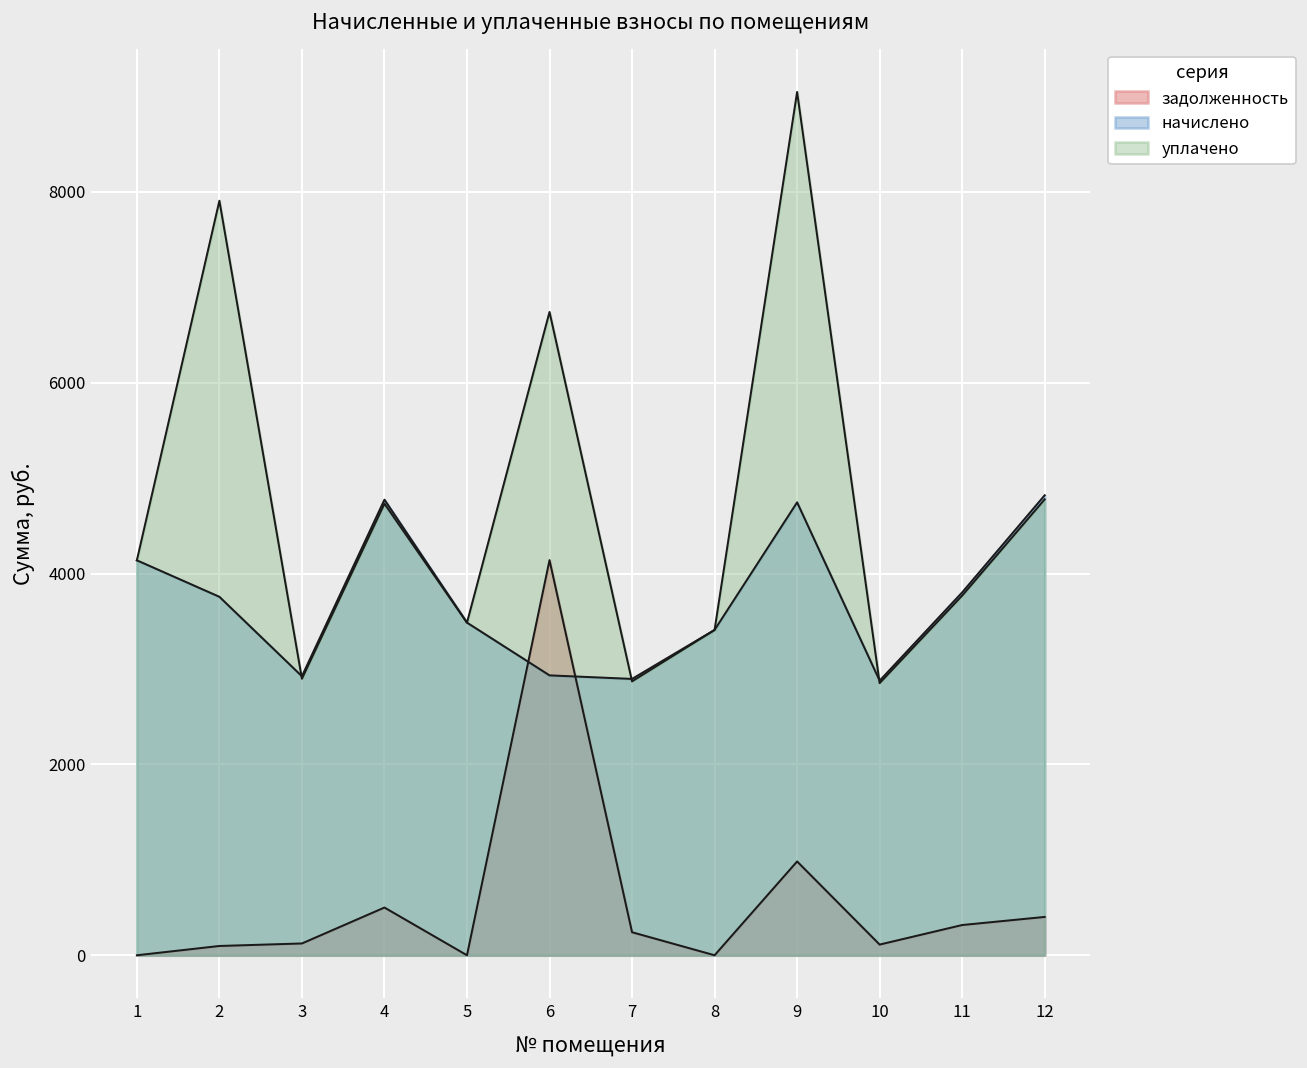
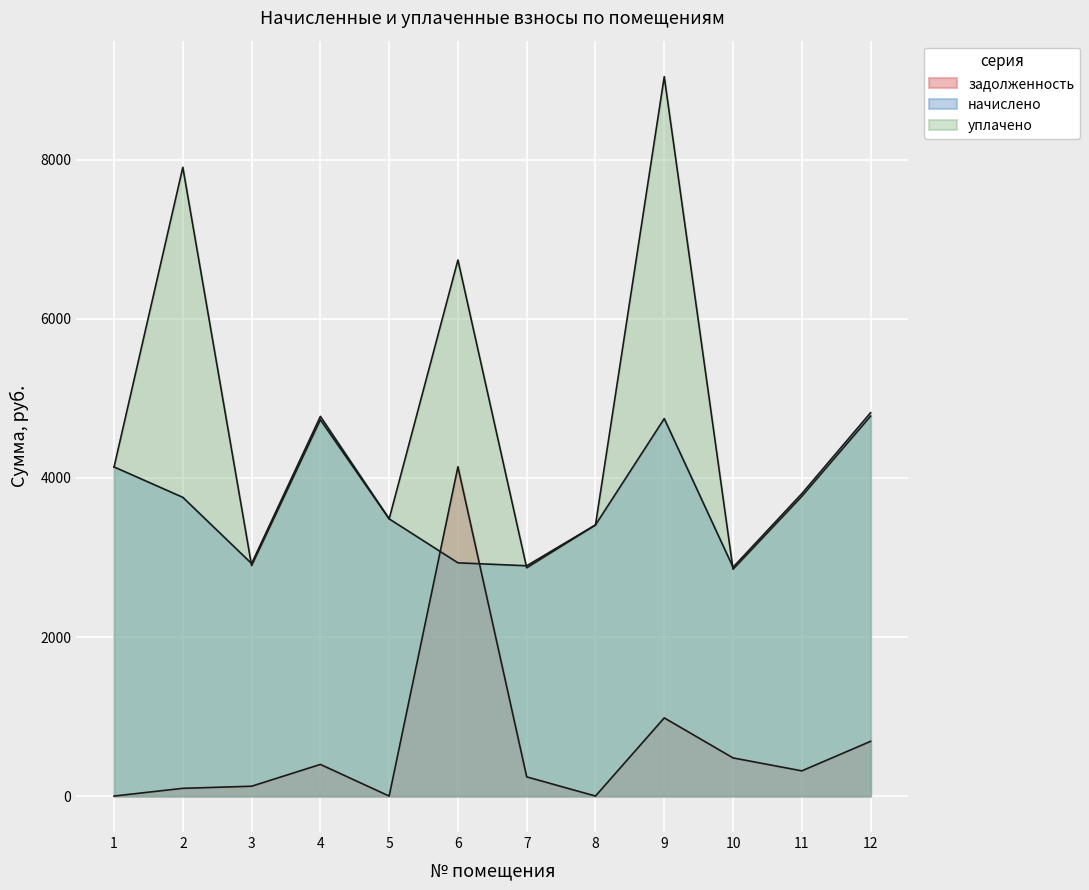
задолженность, 4: 500 -> 400
задолженность, 10: 100 -> 500
задолженность, 12: 400 -> 700
